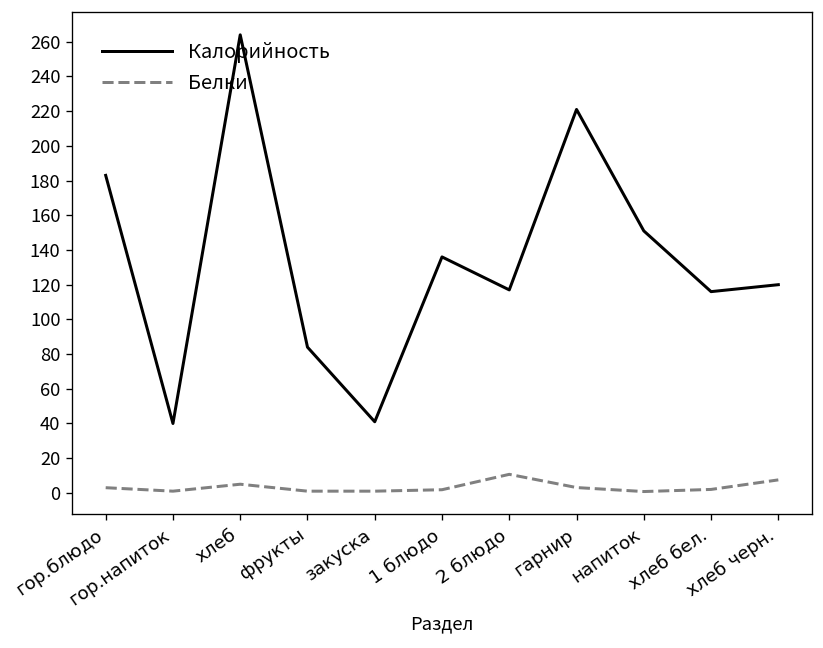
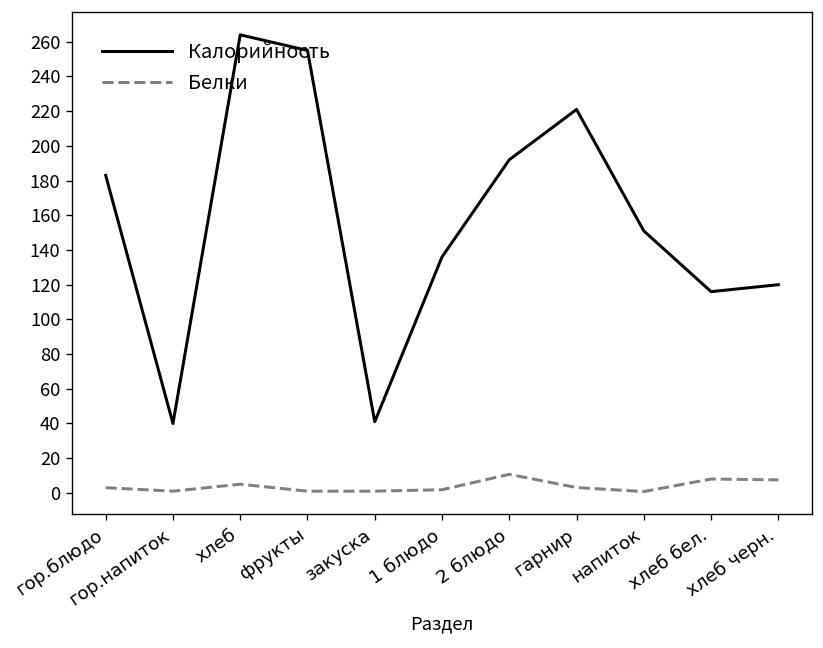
Калорийность, фрукты: 84 -> 255
Калорийность, 2 блюдо: 117 -> 192
Белки, хлеб бел.: 2 -> 8
